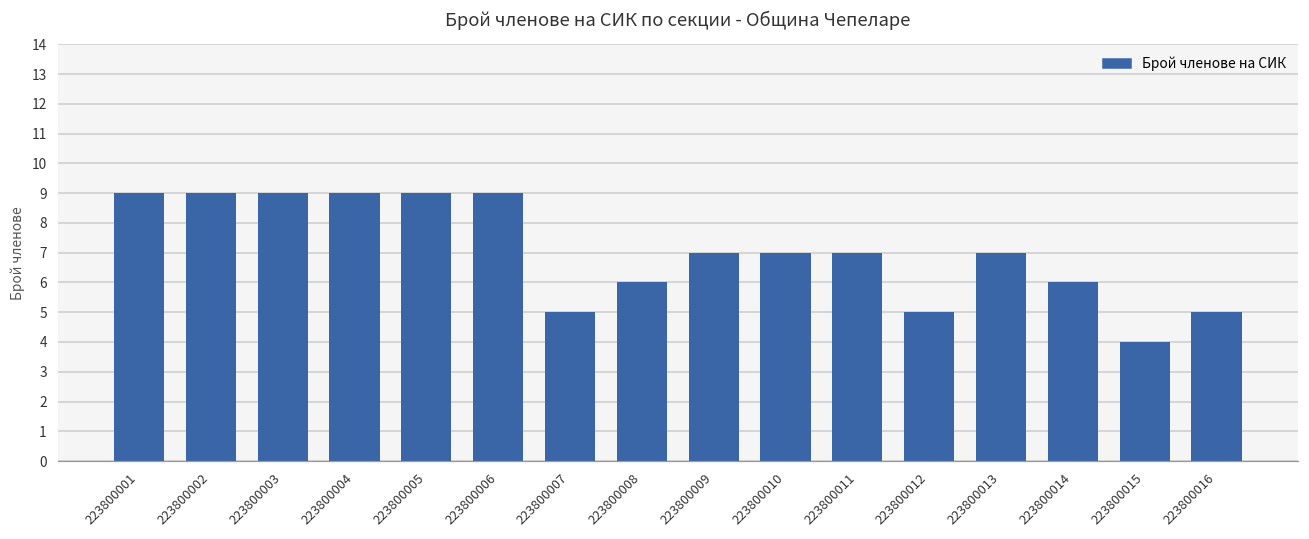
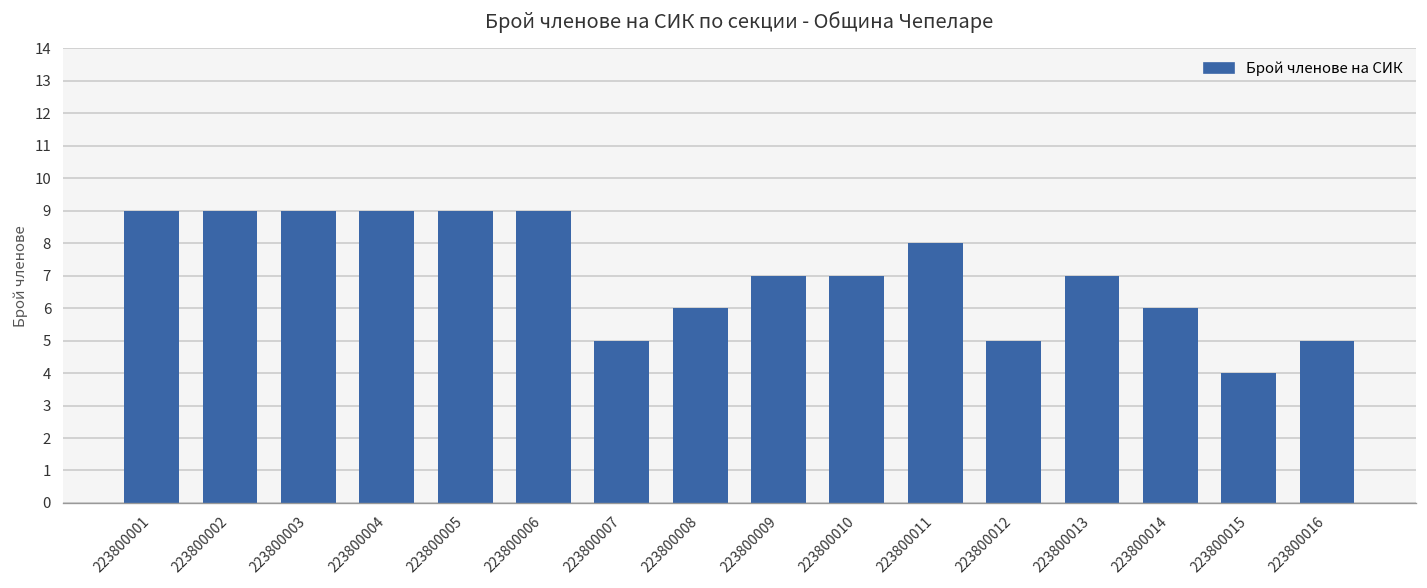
223800011: 7 -> 8
